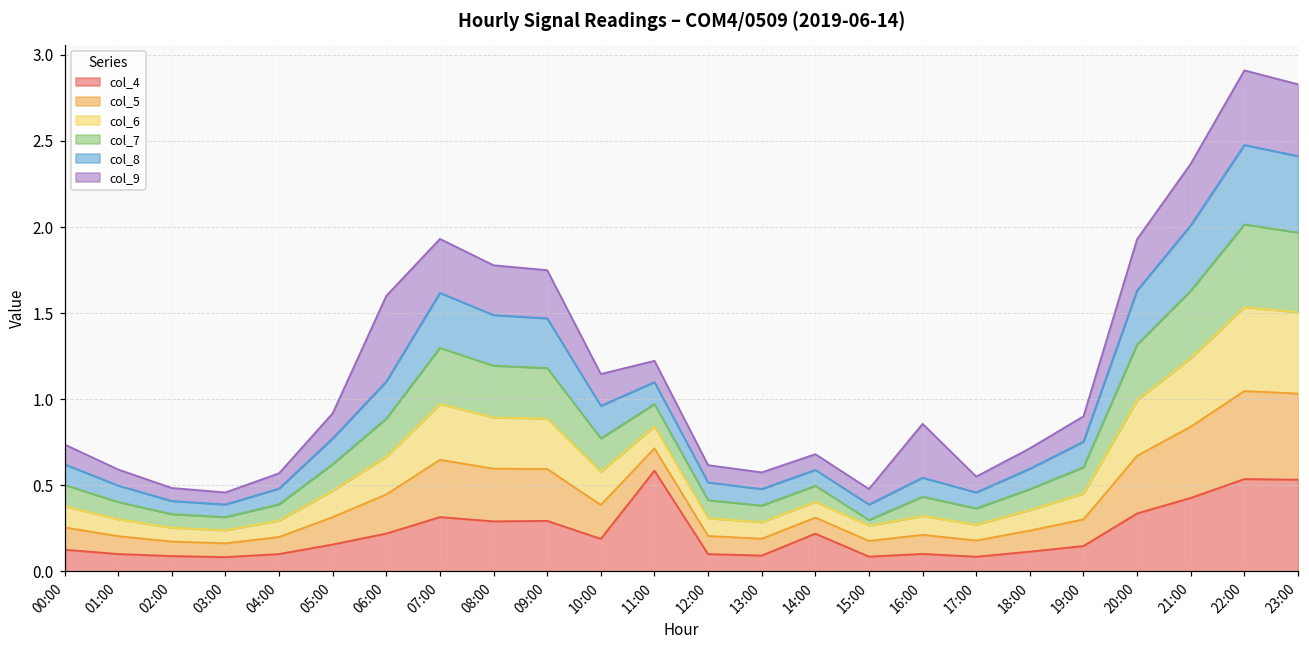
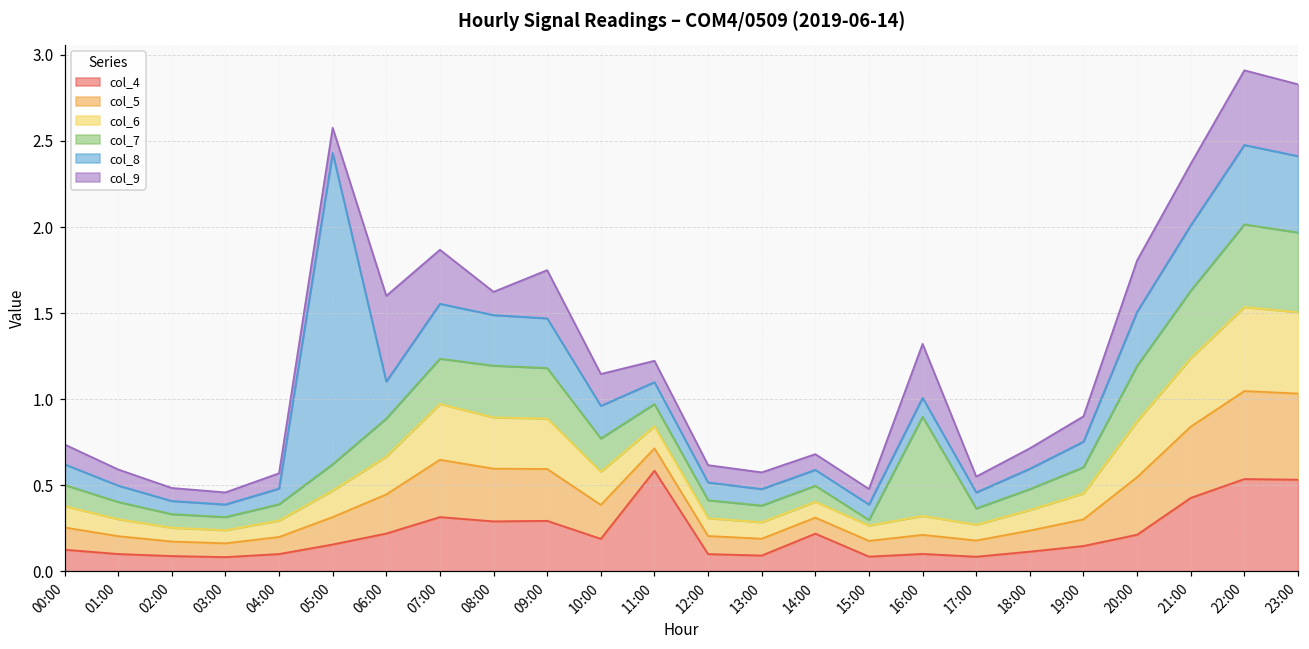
col_8, 05:00: 0.15 -> 1.81
col_7, 07:00: 0.33 -> 0.26
col_9, 08:00: 0.29 -> 0.13
col_7, 16:00: 0.11 -> 0.58
col_4, 20:00: 0.34 -> 0.21
